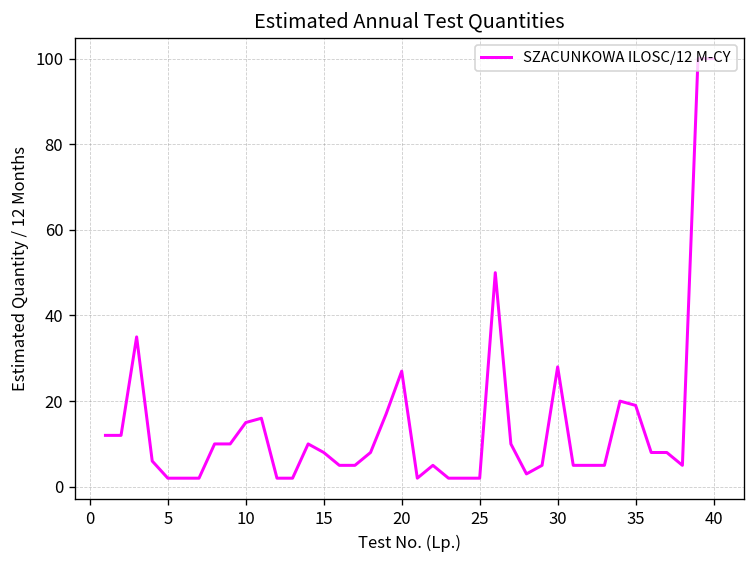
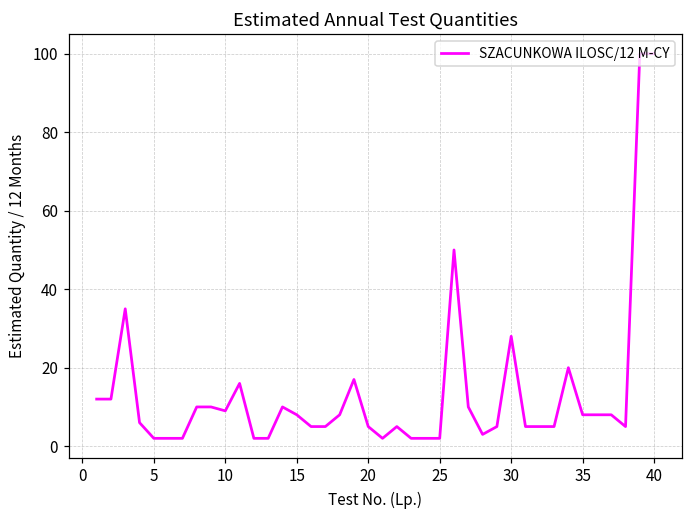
10: 15 -> 9
20: 27 -> 5
35: 19 -> 8
